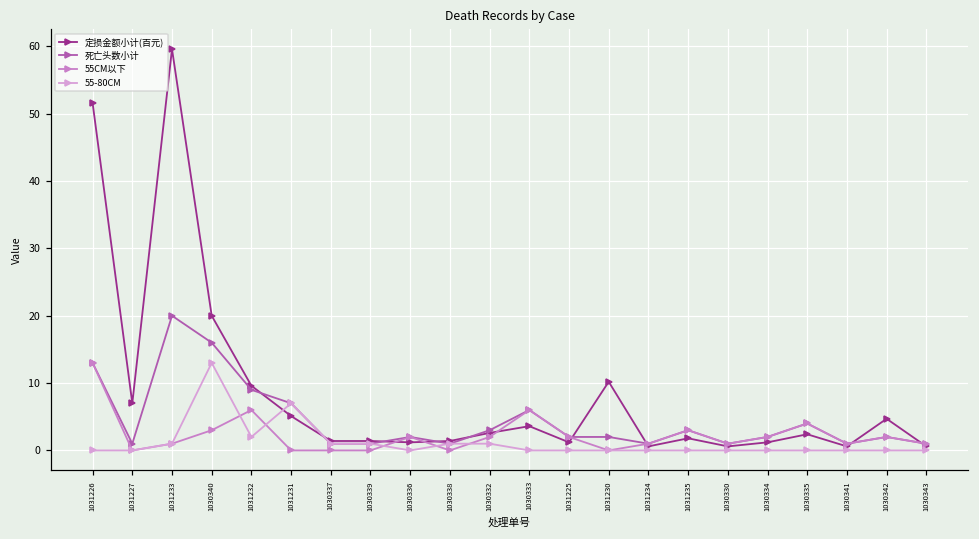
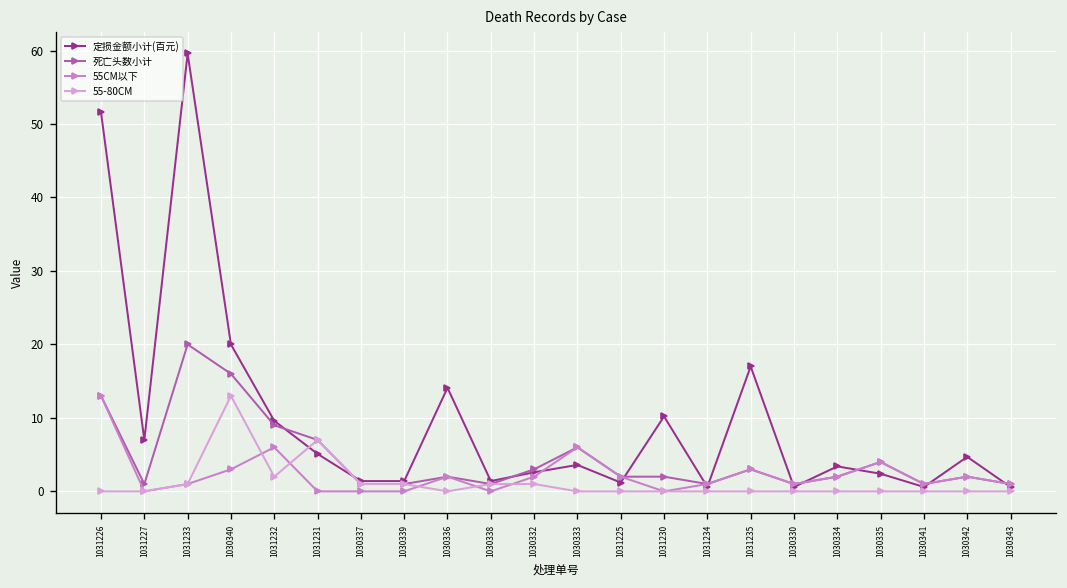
定损金额小计(百元), 1030336: 1 -> 14
定损金额小计(百元), 1031235: 2 -> 17
定损金额小计(百元), 1030334: 1 -> 3
